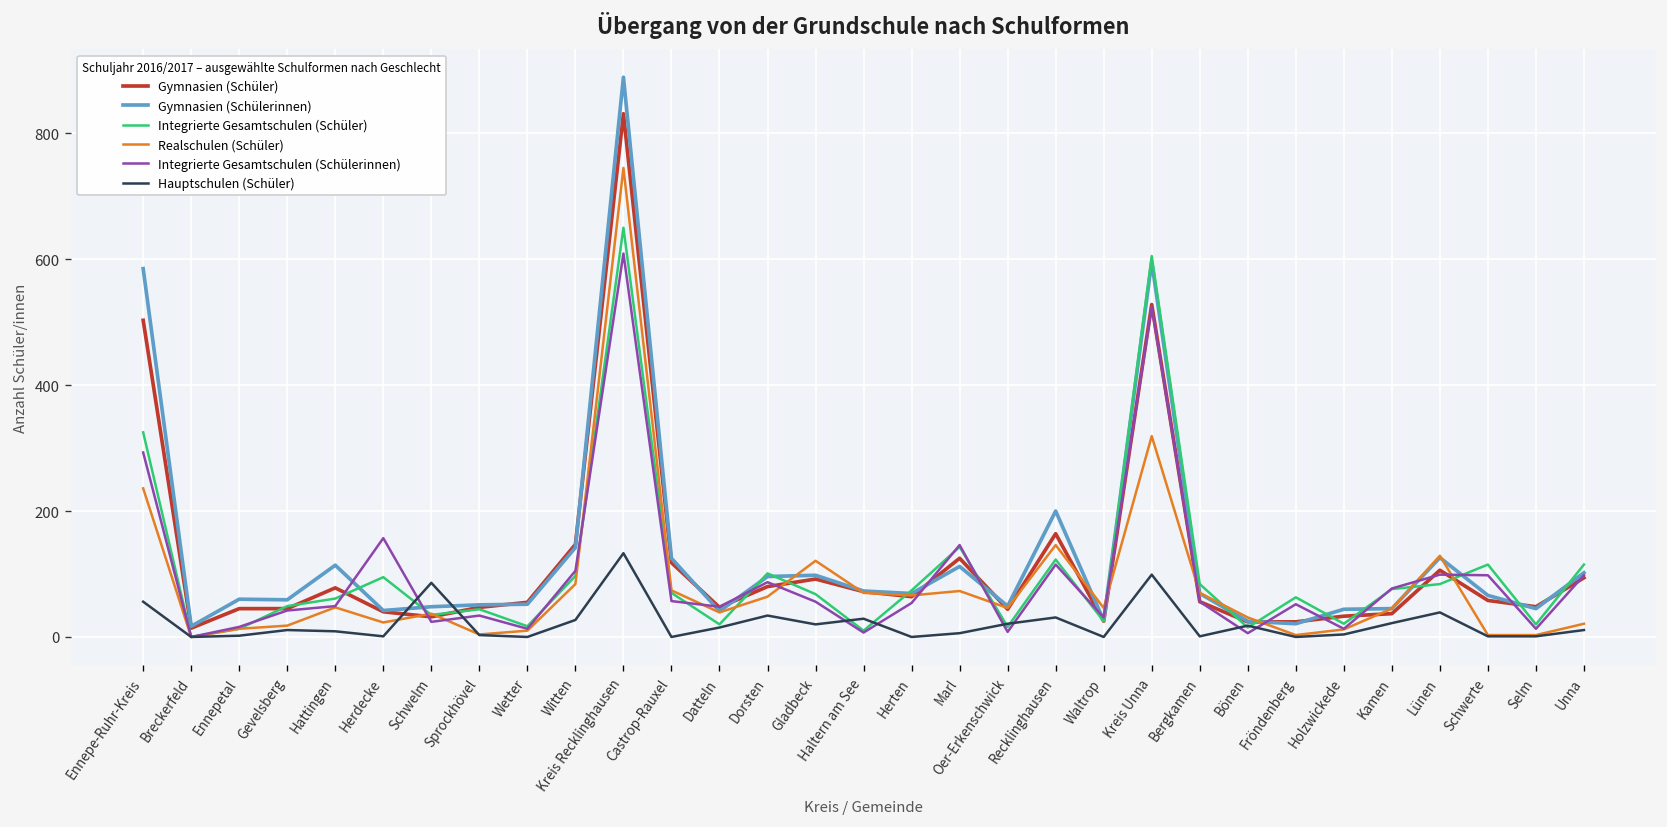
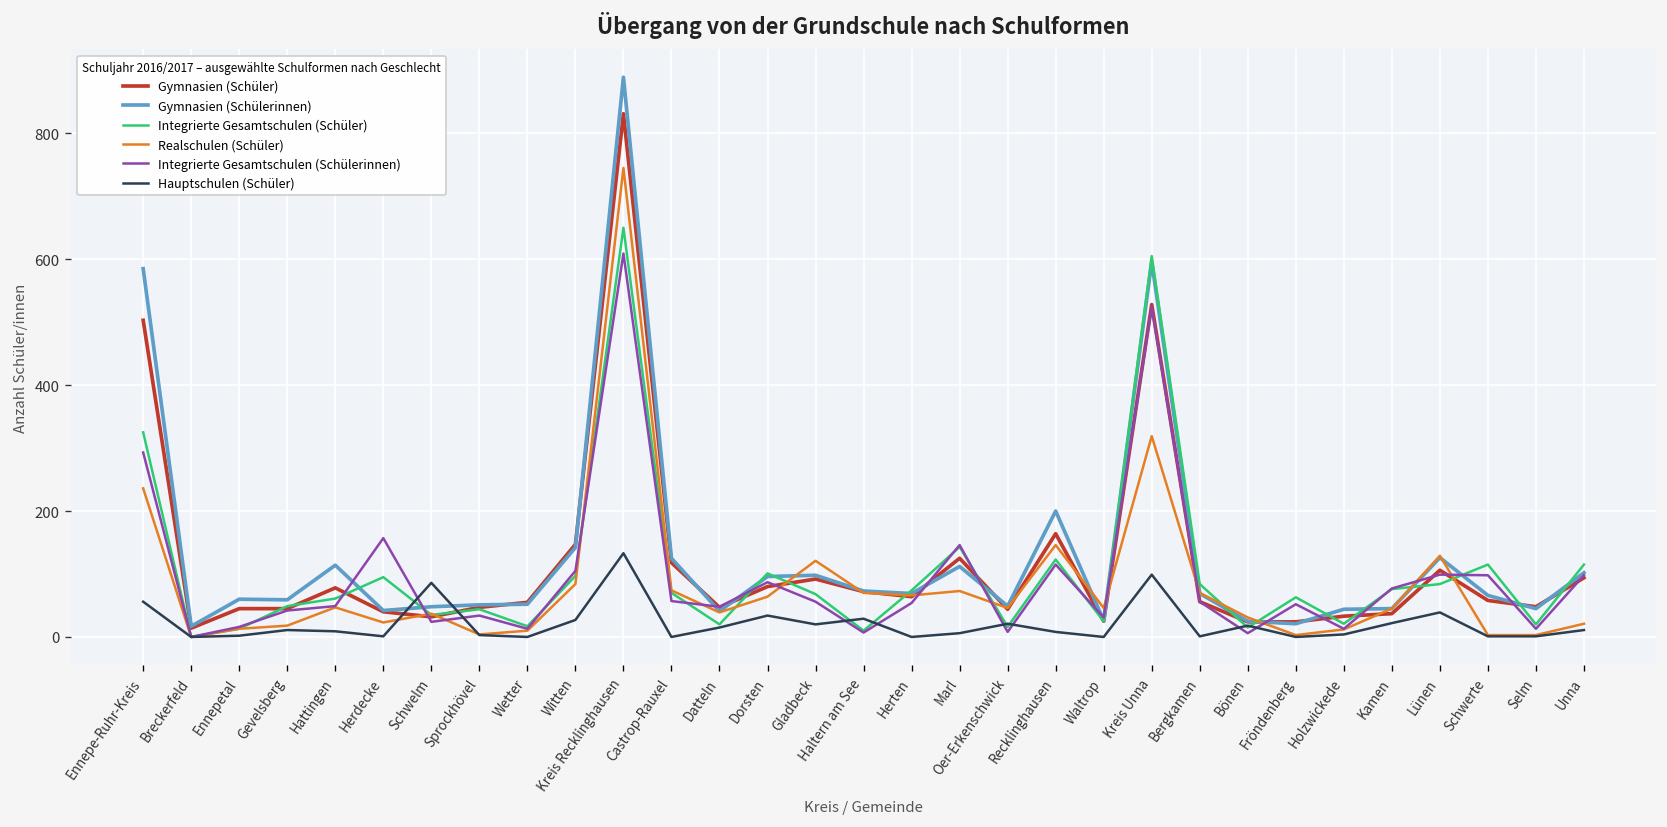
Hauptschulen (Schüler), Recklinghausen: 30 -> 10
